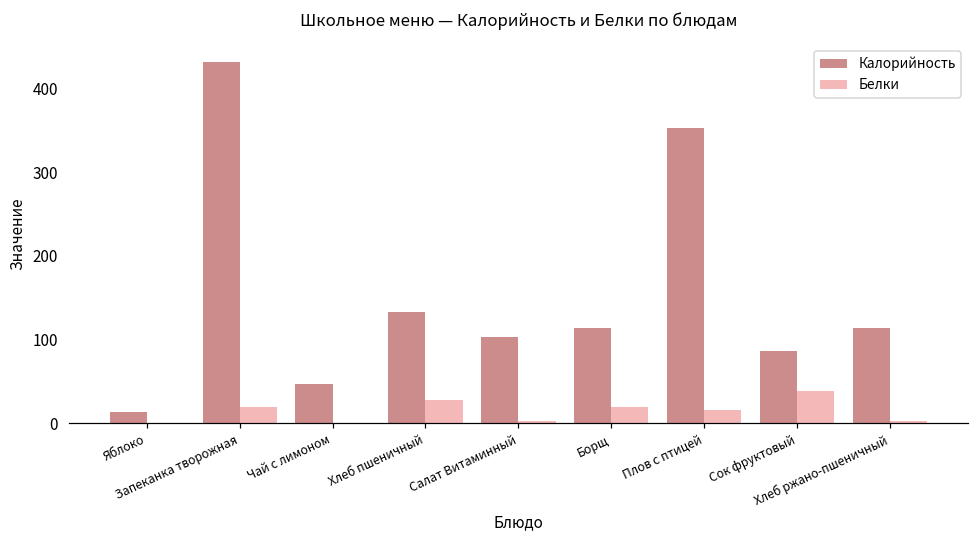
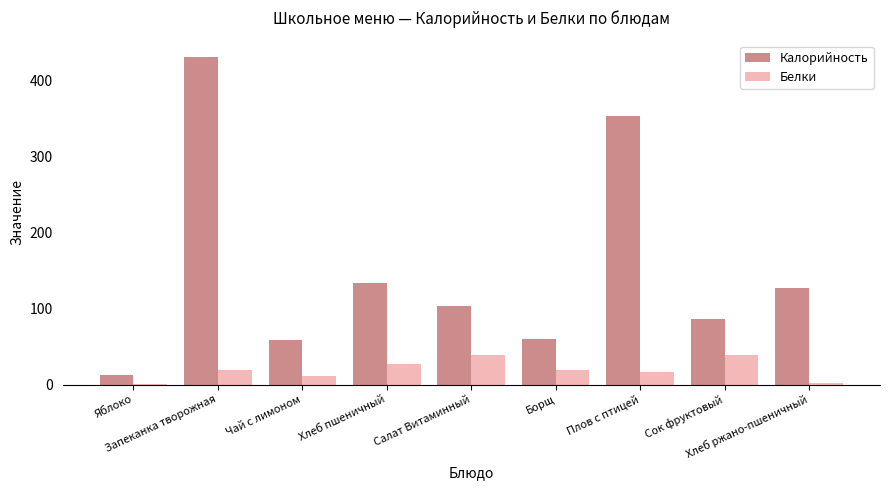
Калорийность, Чай с лимоном: 50 -> 60
Белки, Чай с лимоном: 0 -> 10
Белки, Салат Витаминный: 0 -> 40
Калорийность, Борщ: 110 -> 60
Калорийность, Хлеб ржано-пшеничный: 110 -> 130
